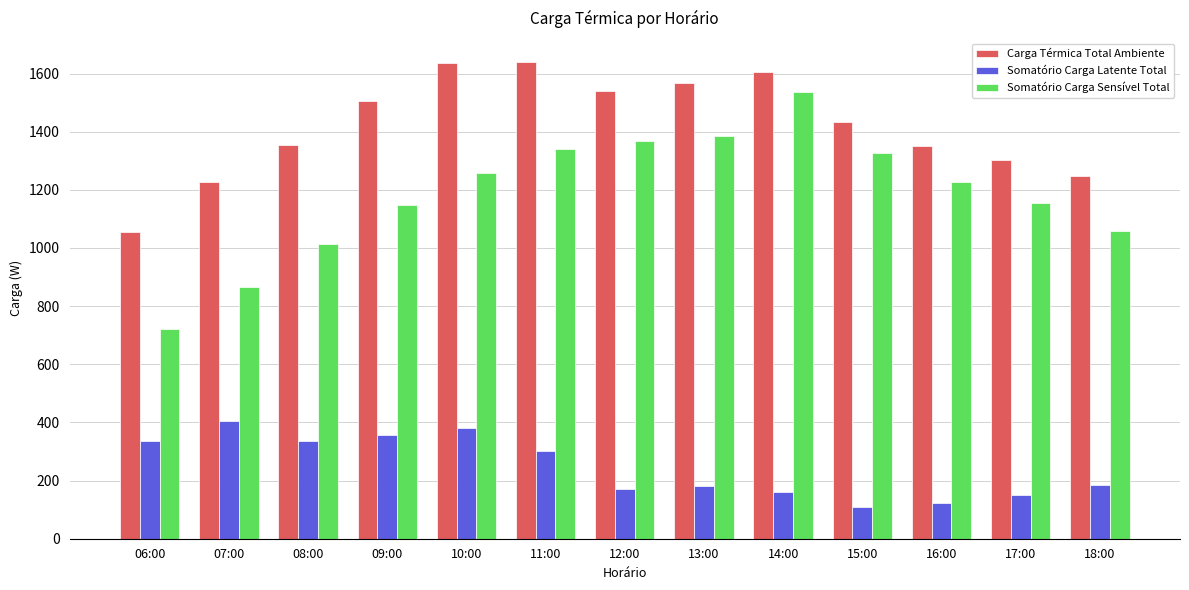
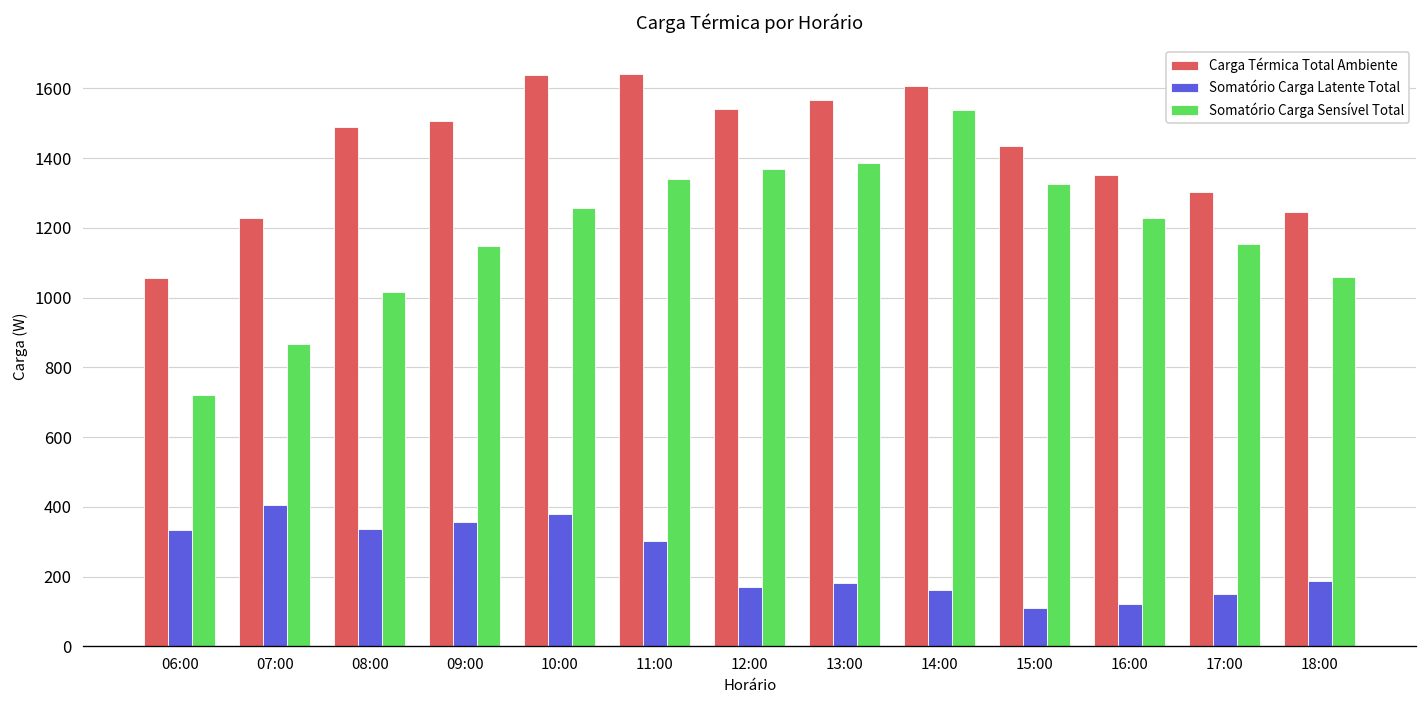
Carga Térmica Total Ambiente, 08:00: 1350 -> 1490
